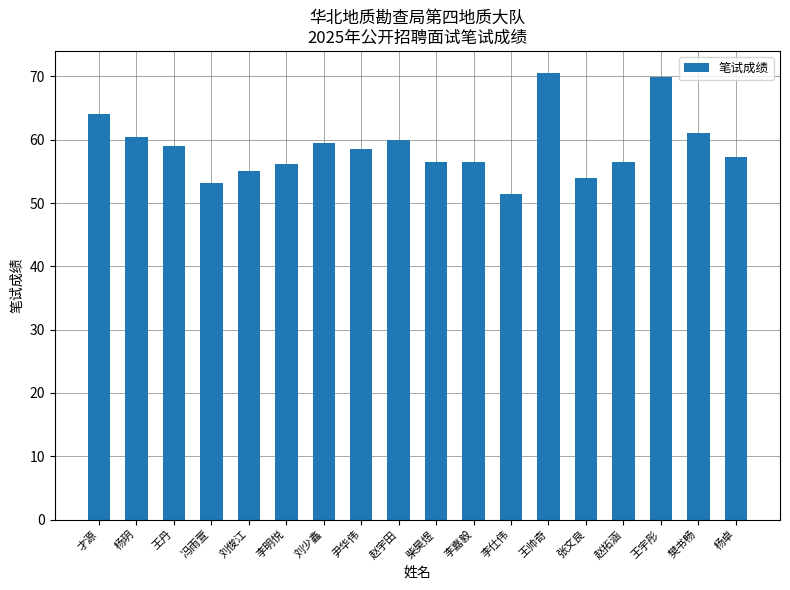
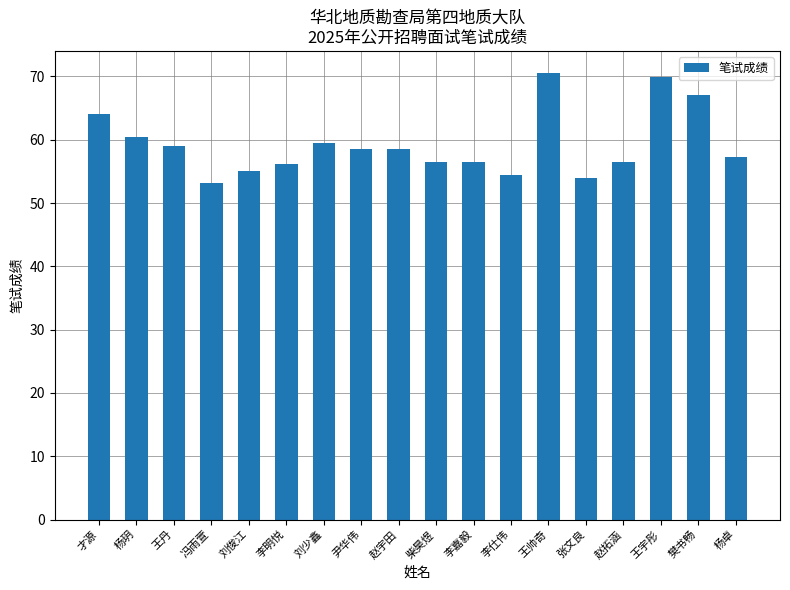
赵宇田: 60 -> 59
李仕伟: 52 -> 55
樊书畅: 61 -> 67
